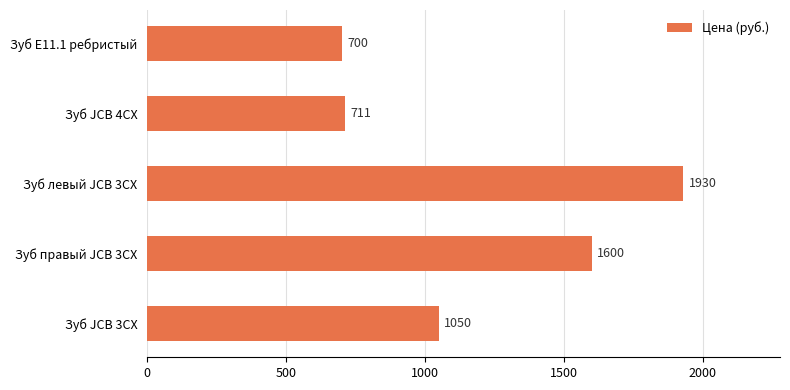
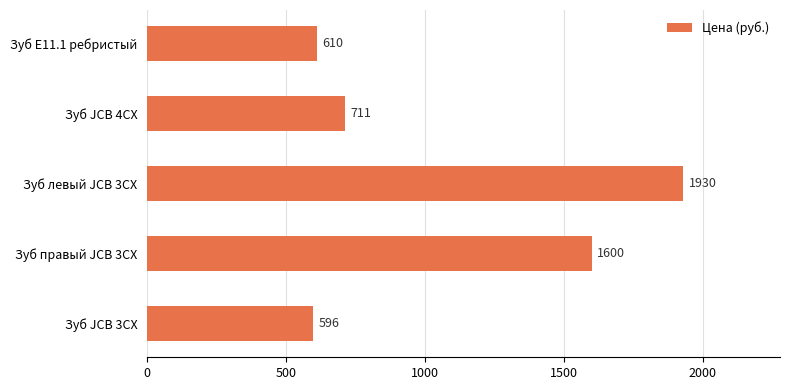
Зуб E11.1 ребристый: 700 -> 610
Зуб JCB 3CX: 1050 -> 596
